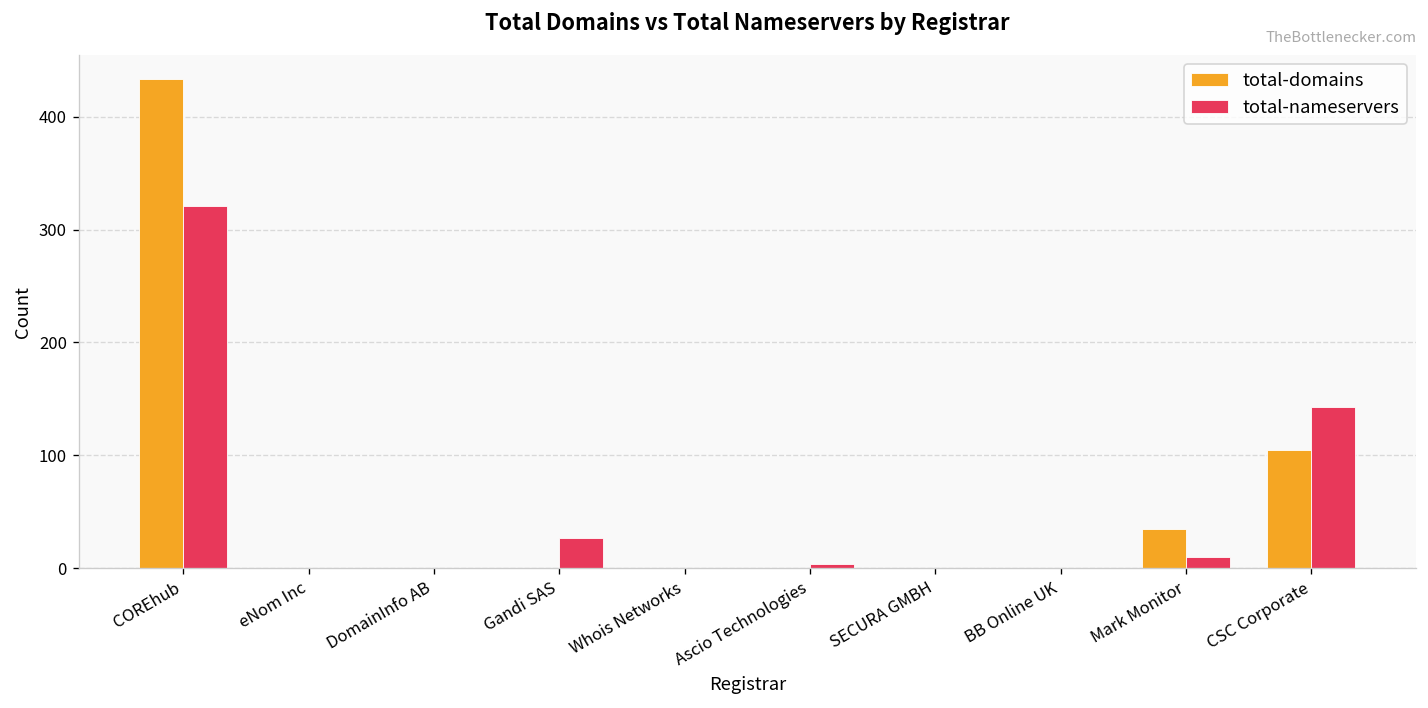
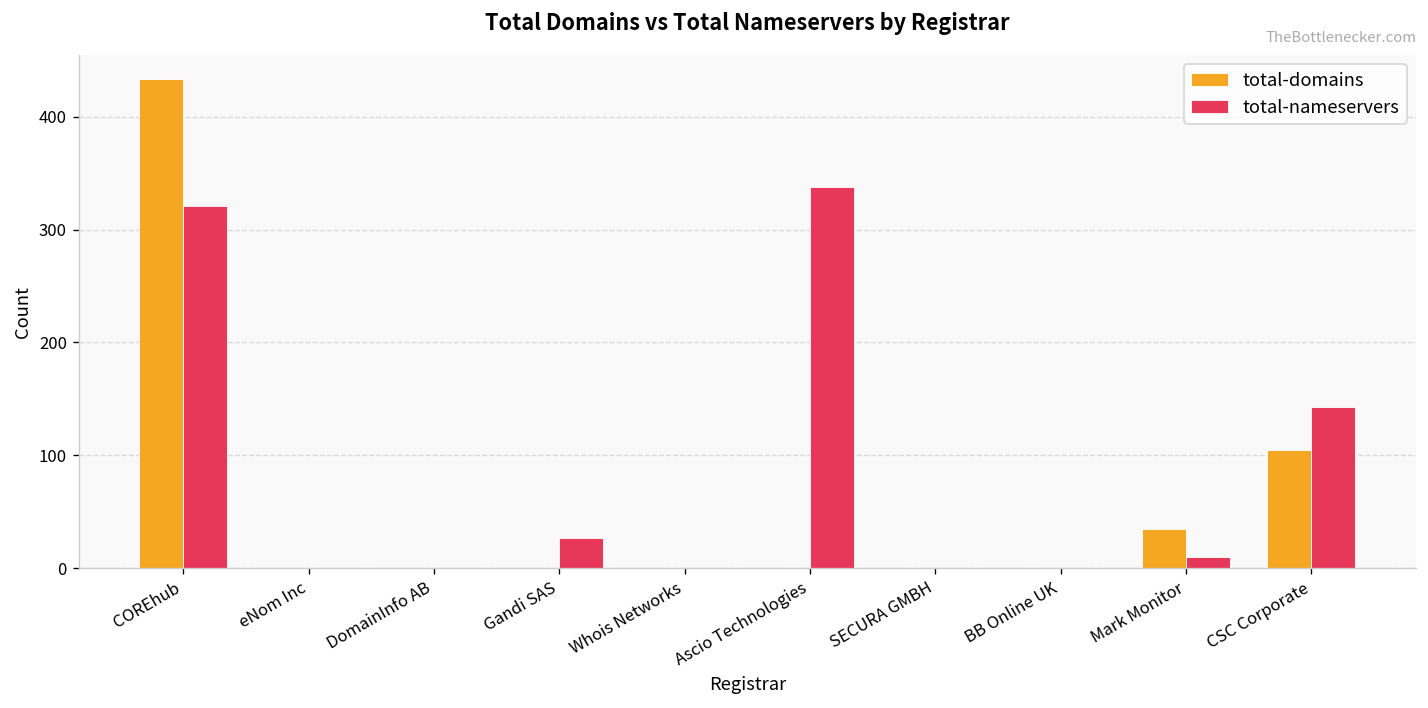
total-nameservers, Ascio Technologies: 0 -> 340
